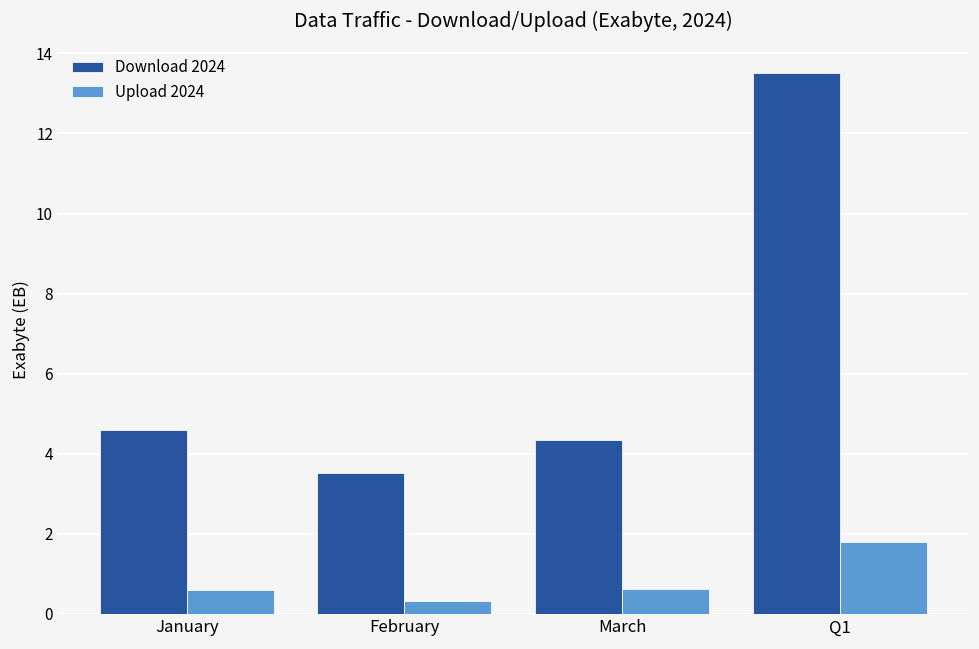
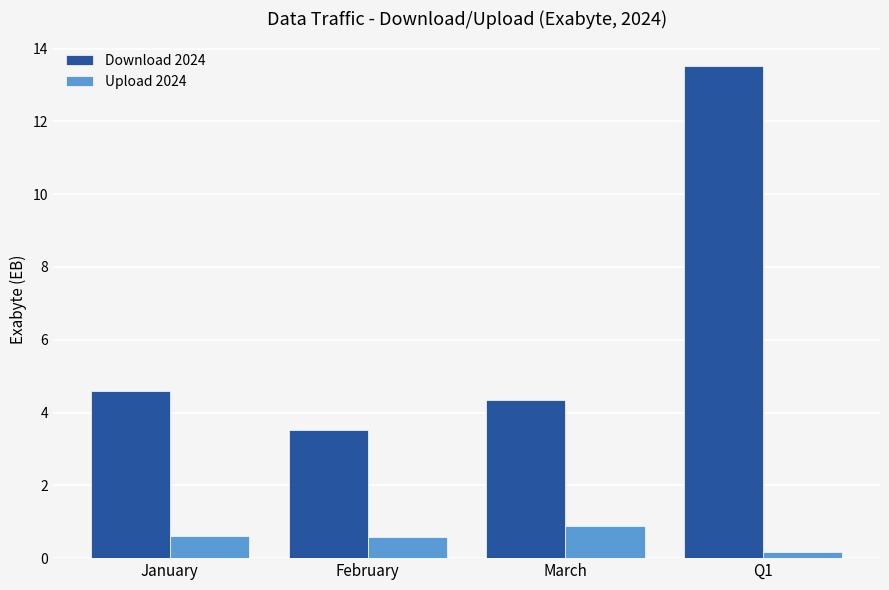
Upload 2024, February: 0.3 -> 0.6
Upload 2024, March: 0.6 -> 0.9
Upload 2024, Q1: 1.8 -> 0.2
